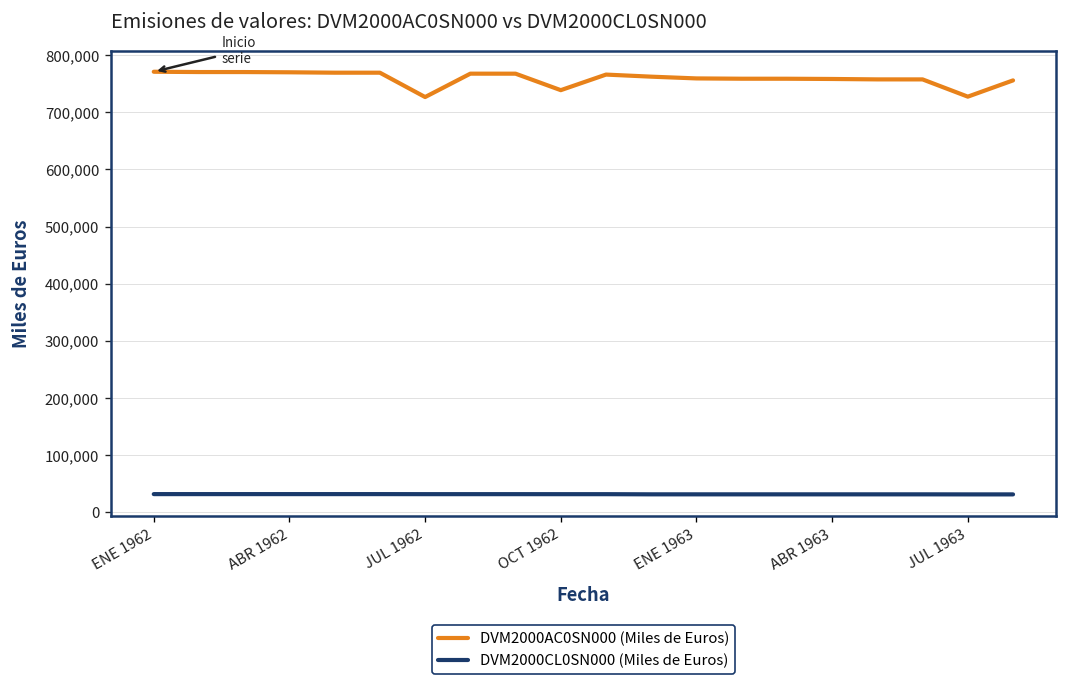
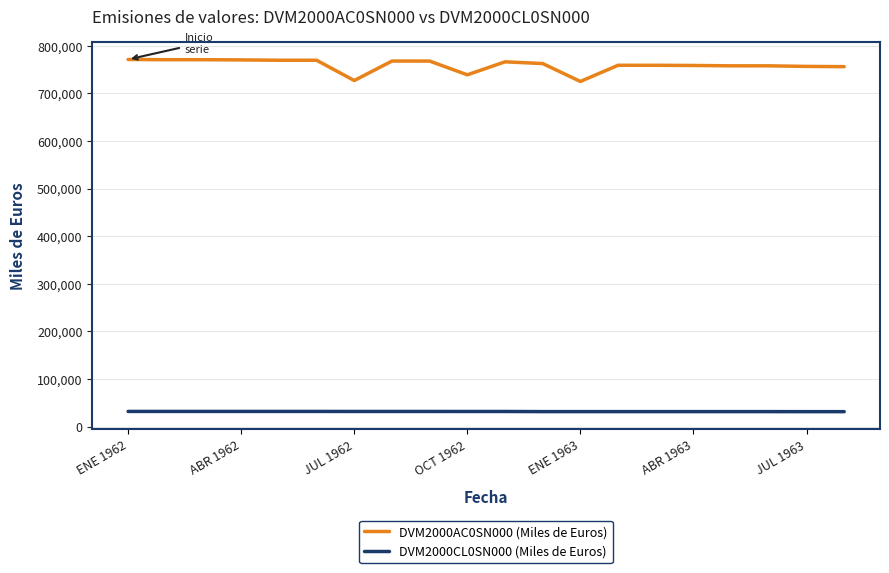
DVM2000AC0SN000 (Miles de Euros), ENE 1963: 760,000 -> 720,000
DVM2000AC0SN000 (Miles de Euros), JUL 1963: 730,000 -> 760,000
